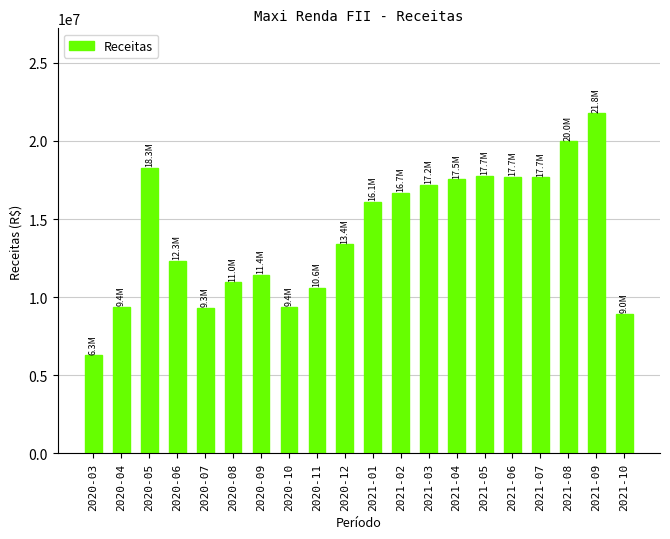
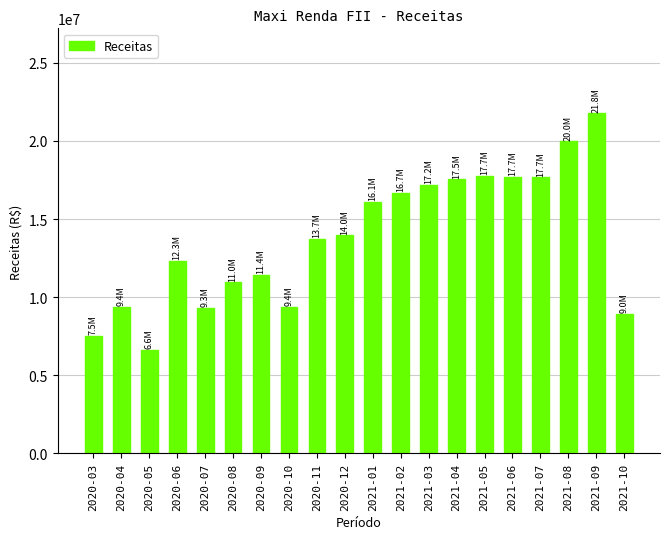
2020-03: 6.3M -> 7.5M
2020-05: 18.3M -> 6.6M
2020-11: 10.6M -> 13.7M
2020-12: 13.4M -> 14.0M
